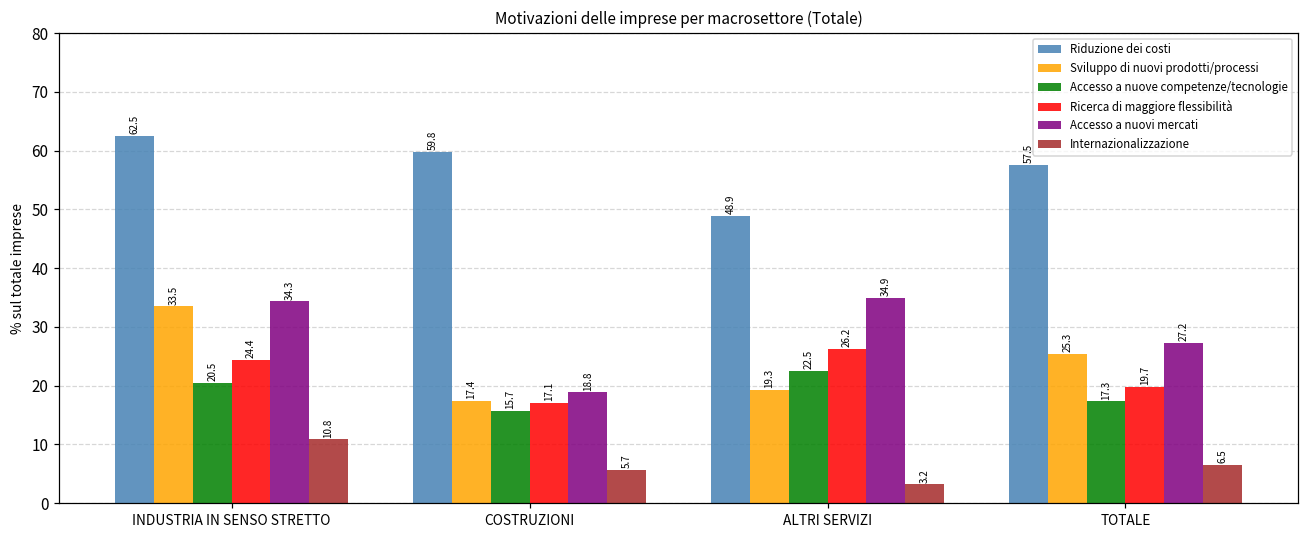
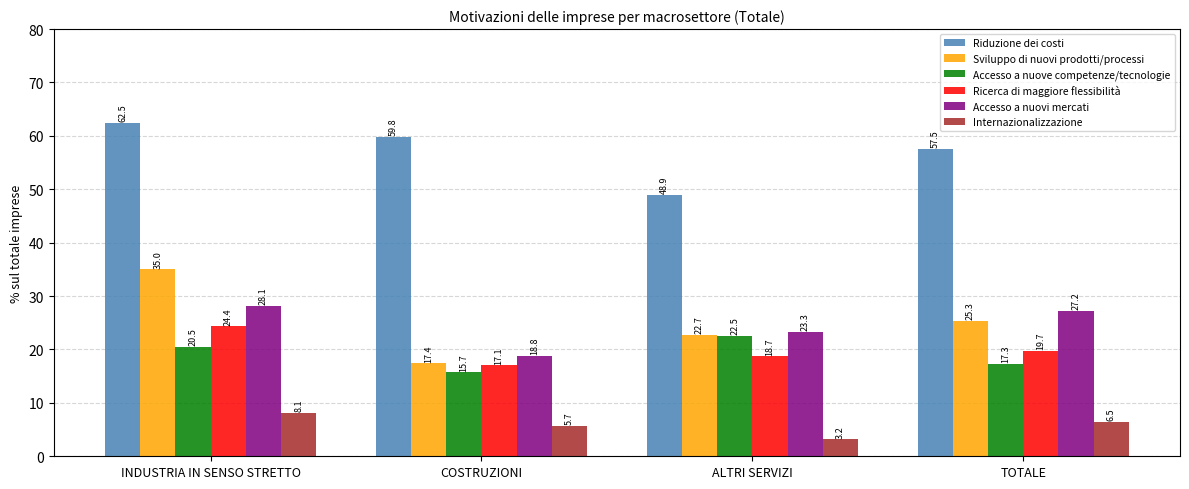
Sviluppo di nuovi prodotti/processi, INDUSTRIA IN SENSO STRETTO: 33.5 -> 35.0
Accesso a nuovi mercati, INDUSTRIA IN SENSO STRETTO: 34.3 -> 28.1
Internazionalizzazione, INDUSTRIA IN SENSO STRETTO: 10.8 -> 8.1
Sviluppo di nuovi prodotti/processi, ALTRI SERVIZI: 19.3 -> 22.7
Ricerca di maggiore flessibilità, ALTRI SERVIZI: 26.2 -> 18.7
Accesso a nuovi mercati, ALTRI SERVIZI: 34.9 -> 23.3
